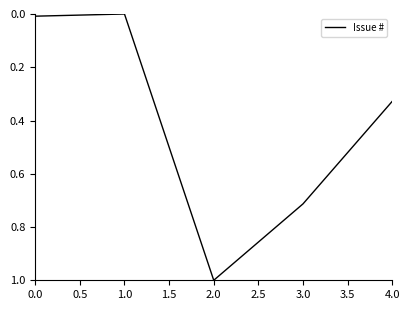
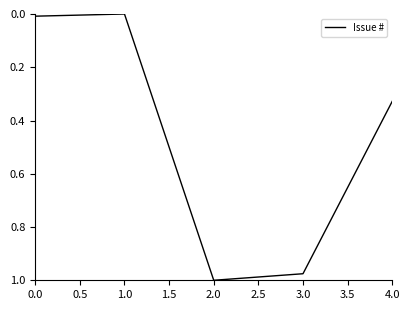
3.0: 0.71 -> 0.98
